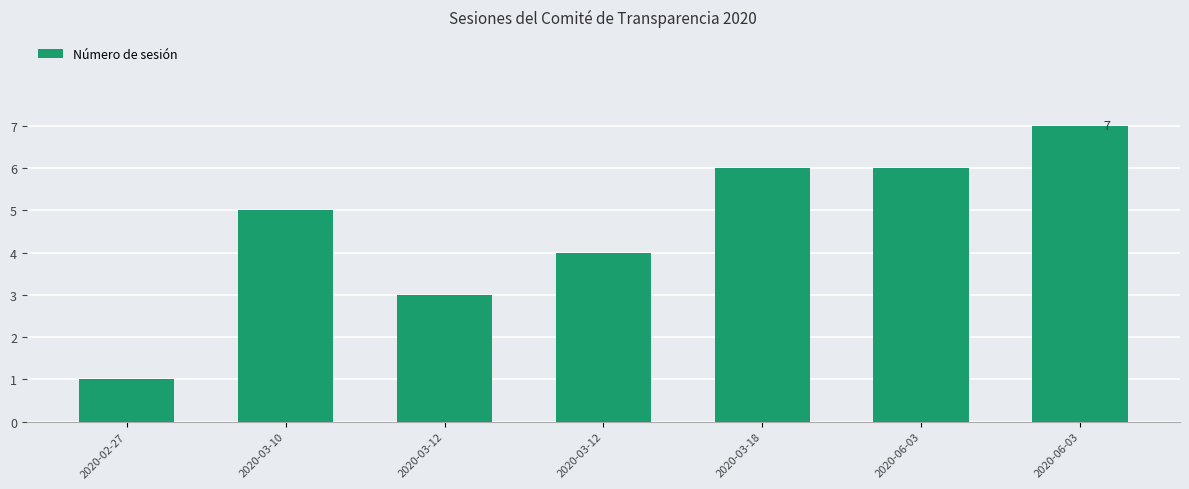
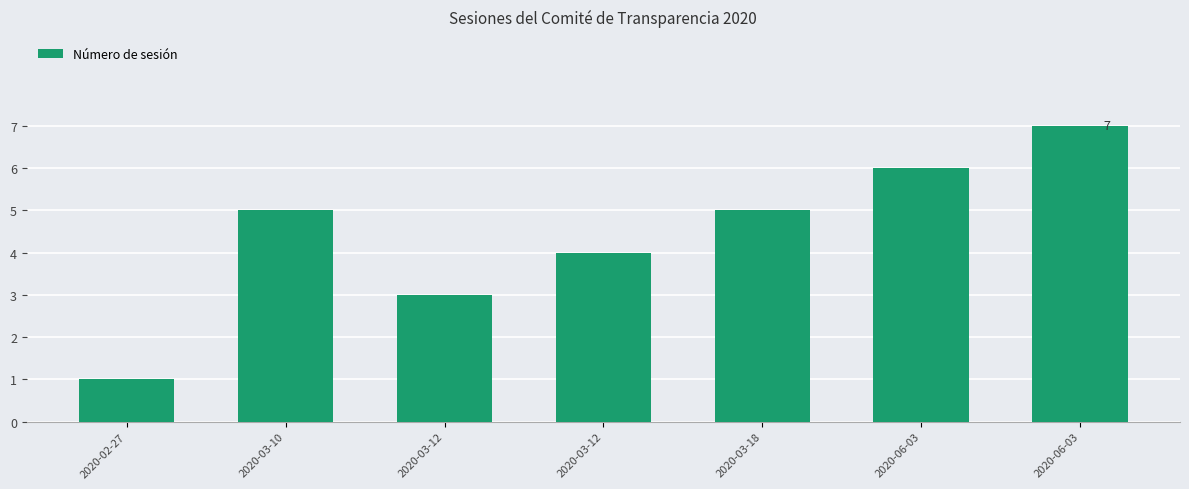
2020-03-18: 6 -> 5
